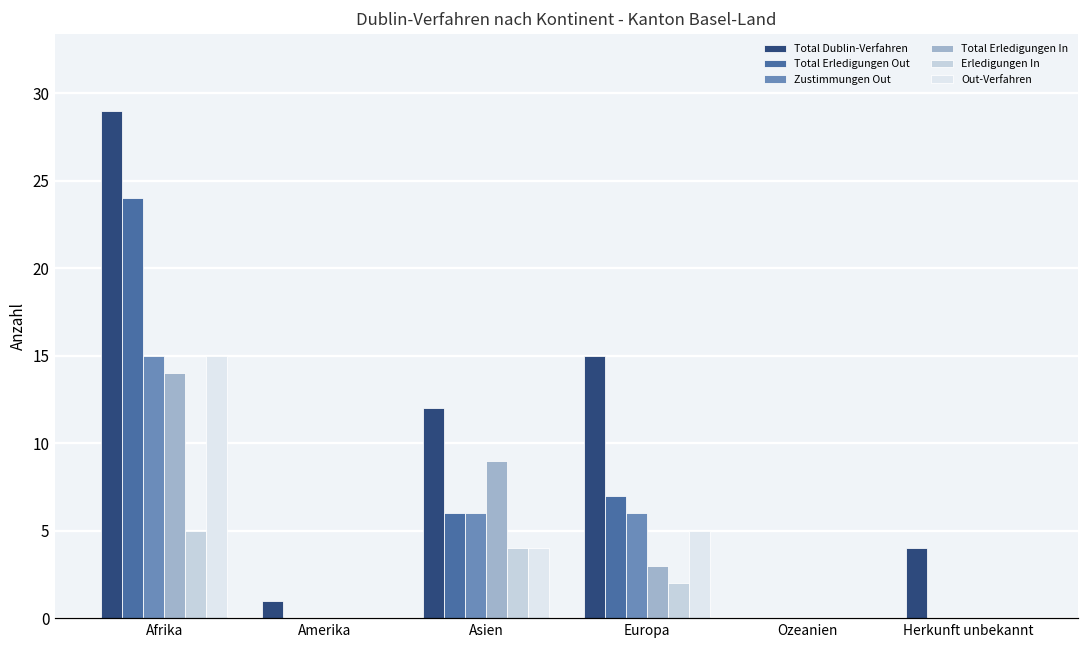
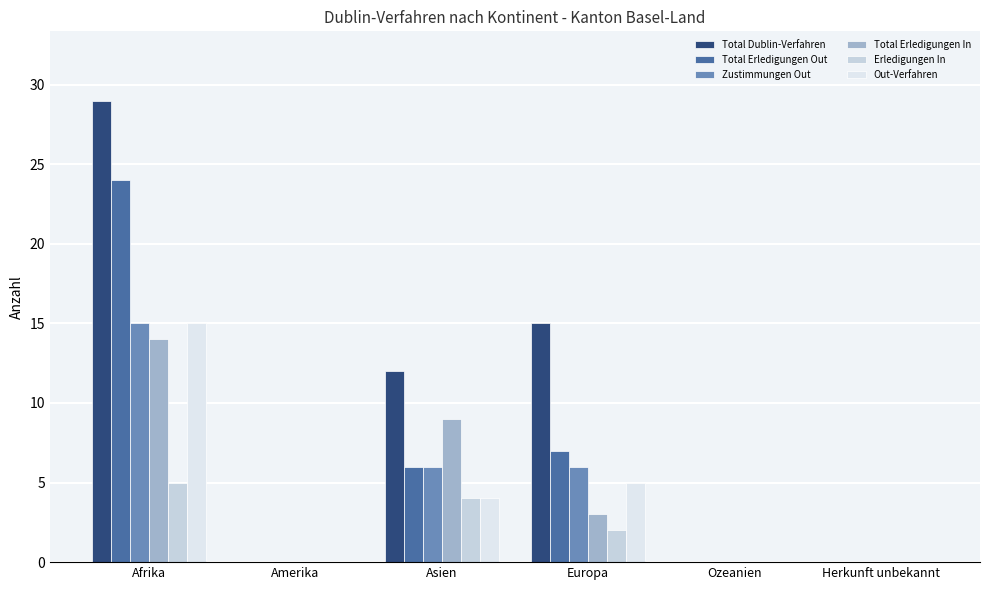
Total Dublin-Verfahren, Amerika: 1 -> 0
Total Dublin-Verfahren, Herkunft unbekannt: 4 -> 0
